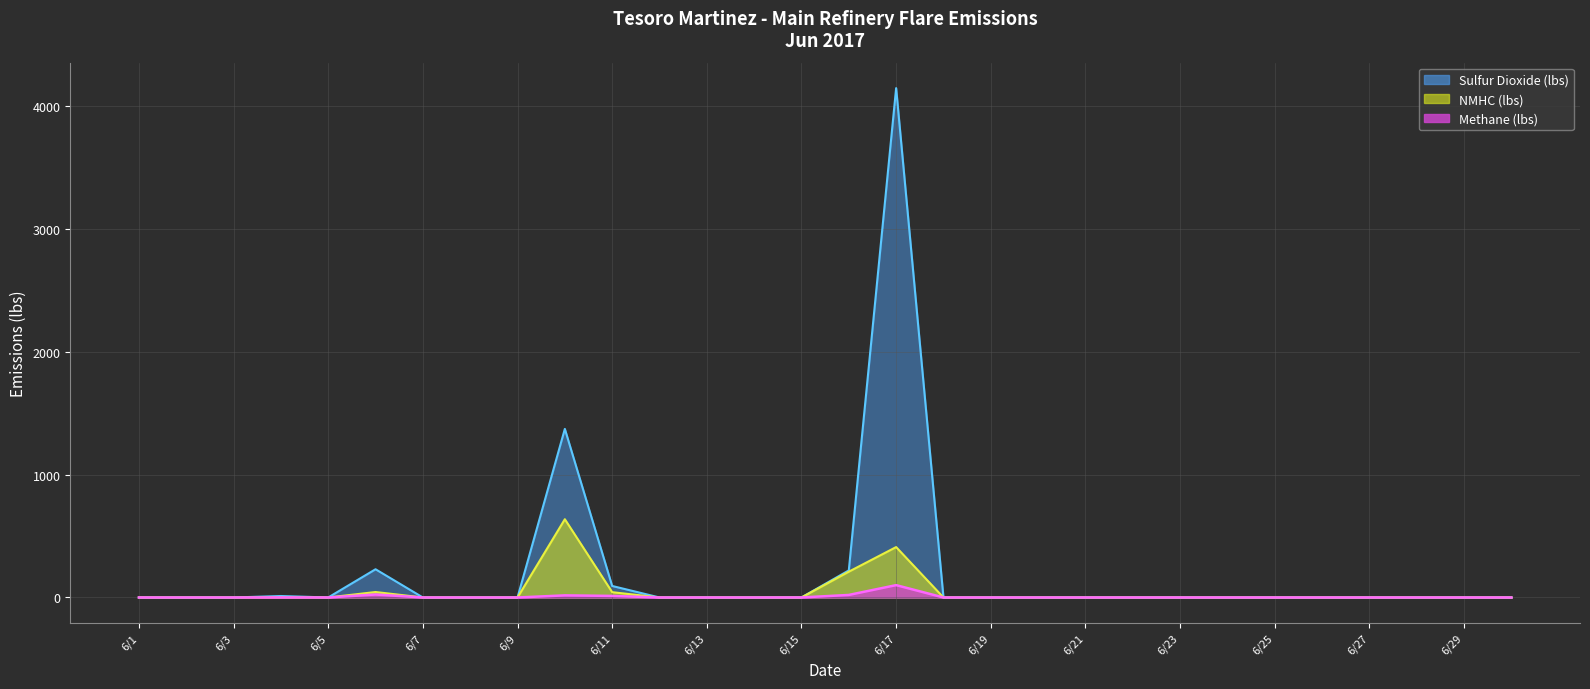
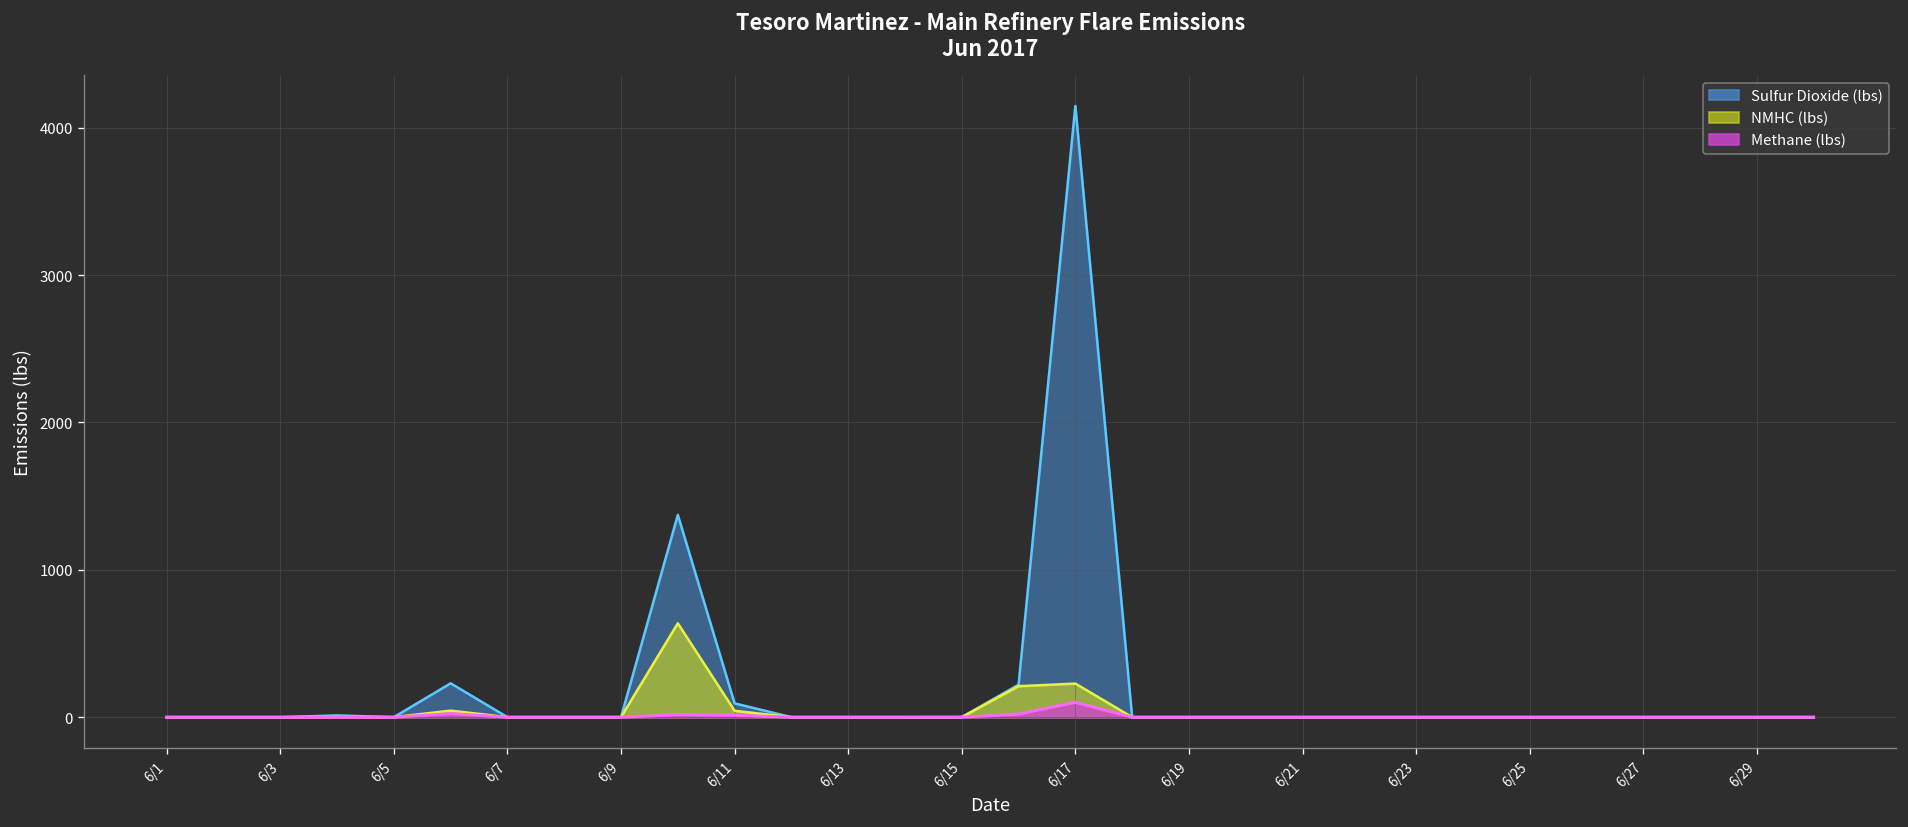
NMHC (lbs), 6/17: 410 -> 230
